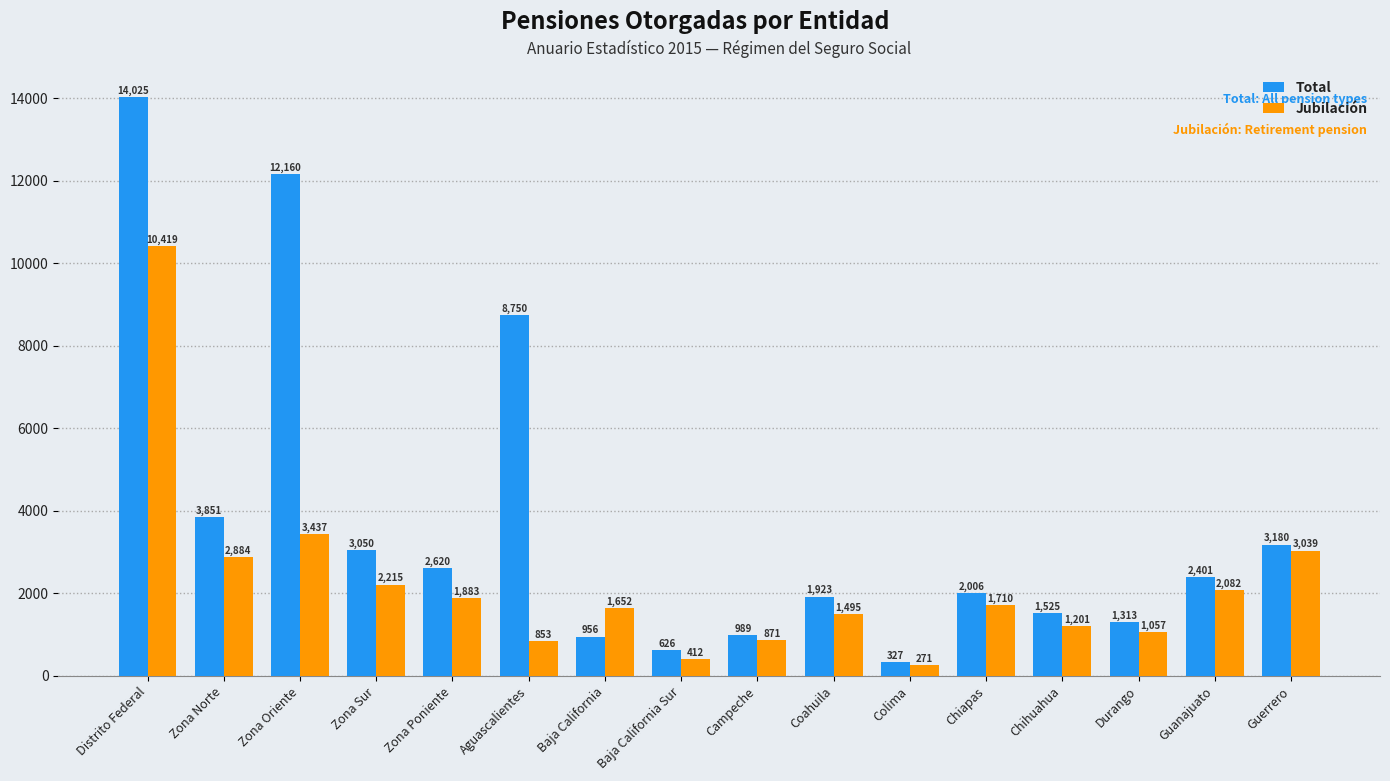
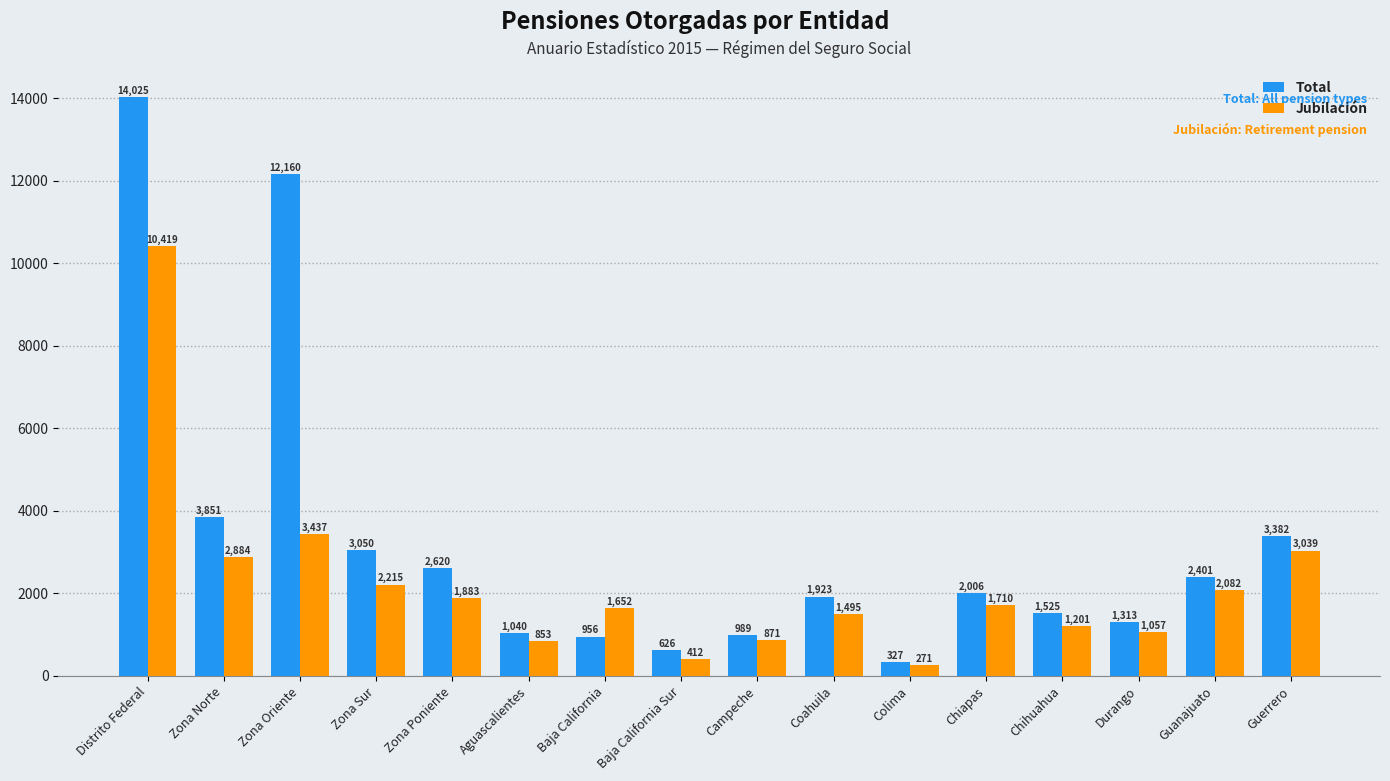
Total, Aguascalientes: 8,750 -> 1,040
Total, Guerrero: 3,180 -> 3,382
